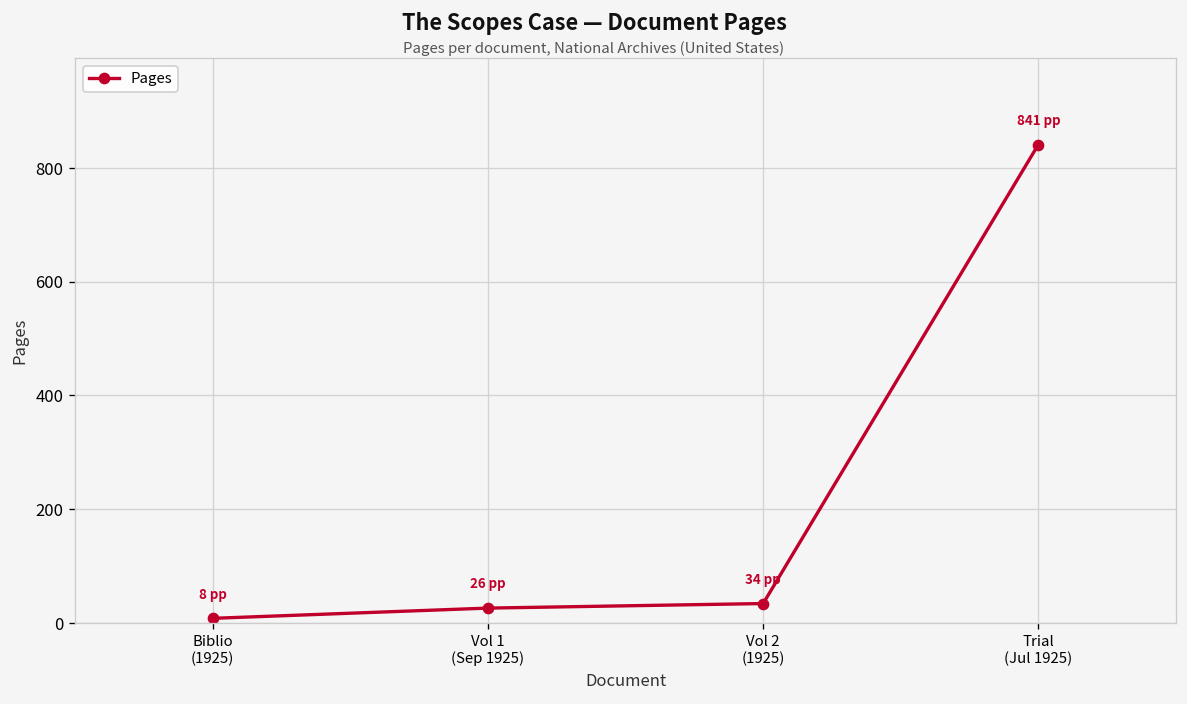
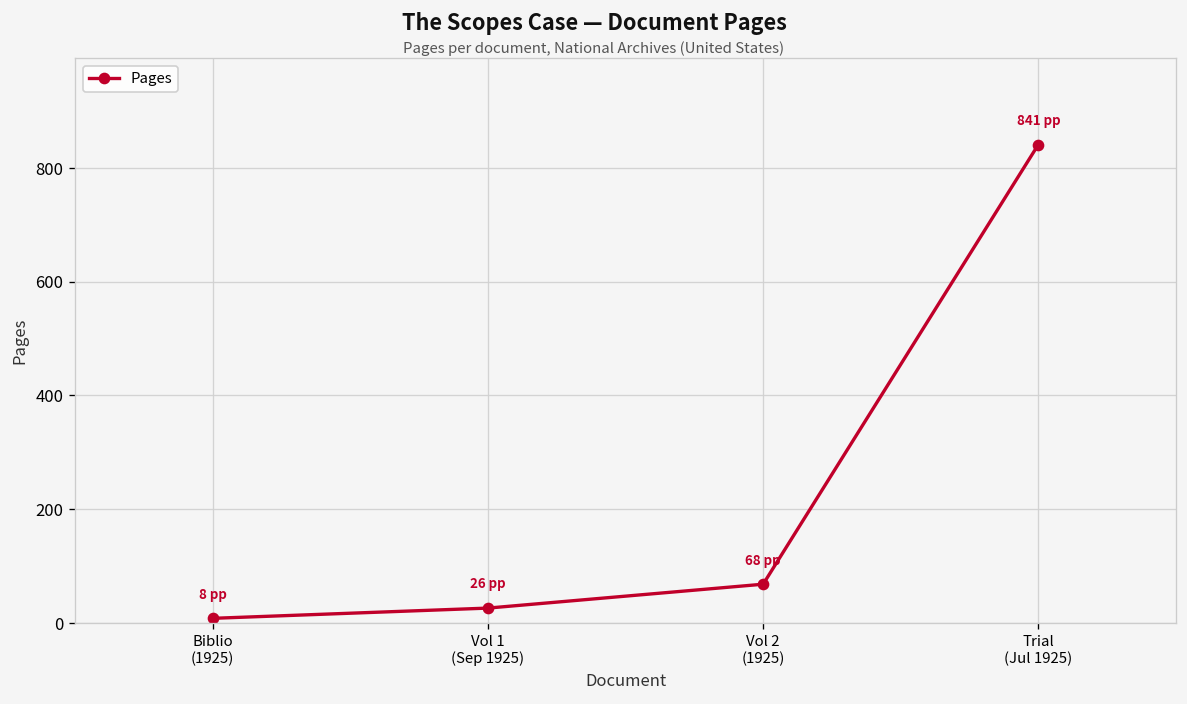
Vol 2 (1925): 34 -> 68
